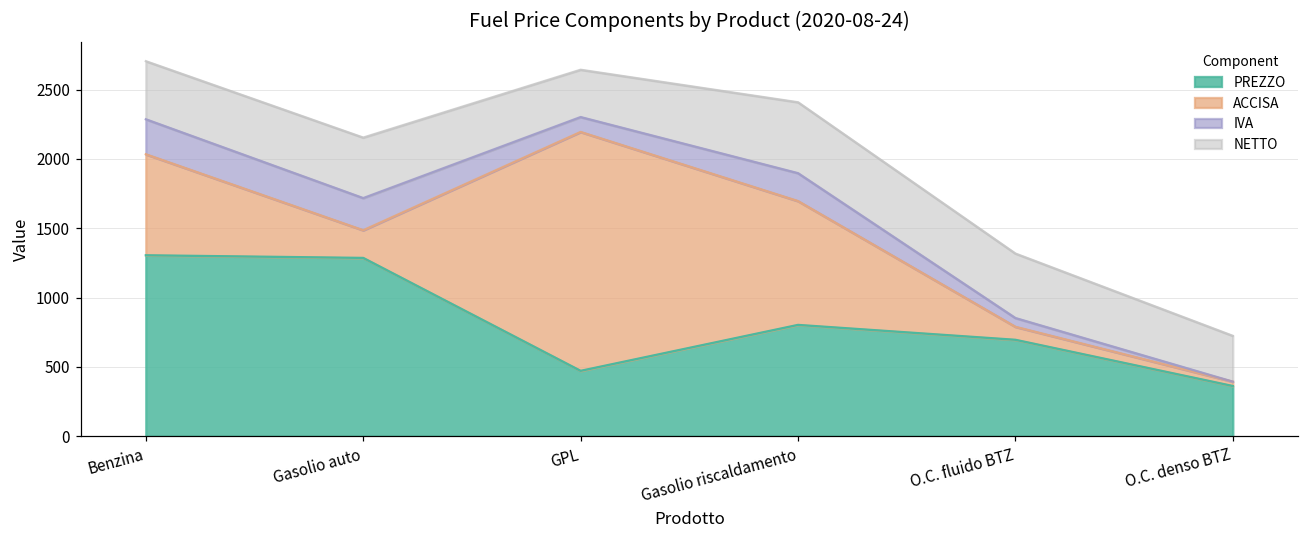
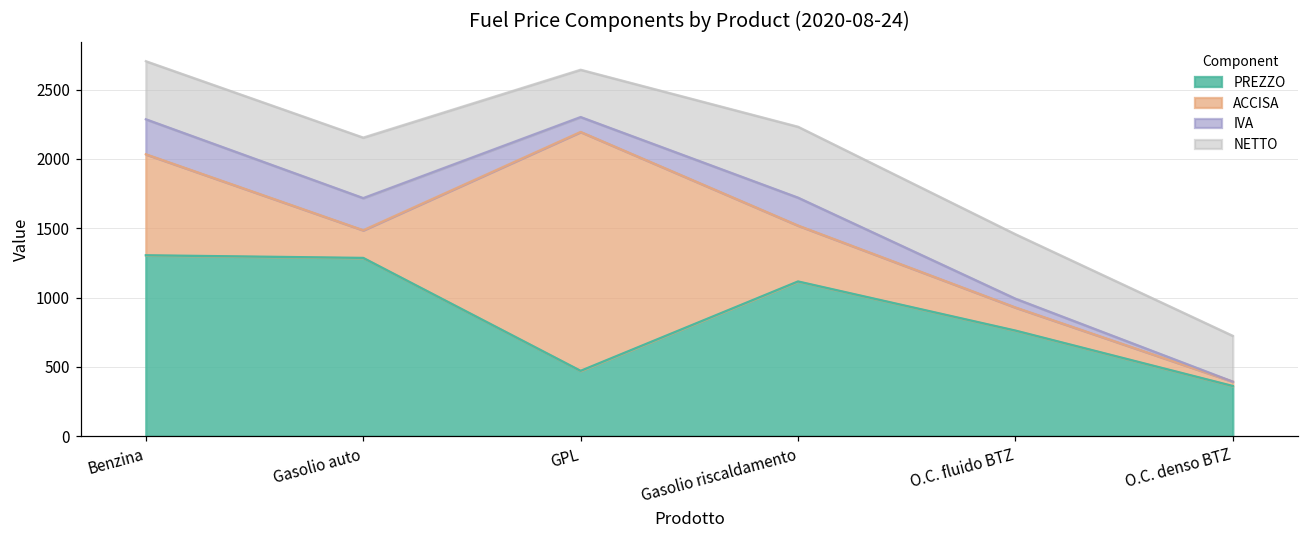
PREZZO, Gasolio riscaldamento: 800 -> 1120
ACCISA, Gasolio riscaldamento: 890 -> 400
PREZZO, O.C. fluido BTZ: 700 -> 760
ACCISA, O.C. fluido BTZ: 90 -> 170
